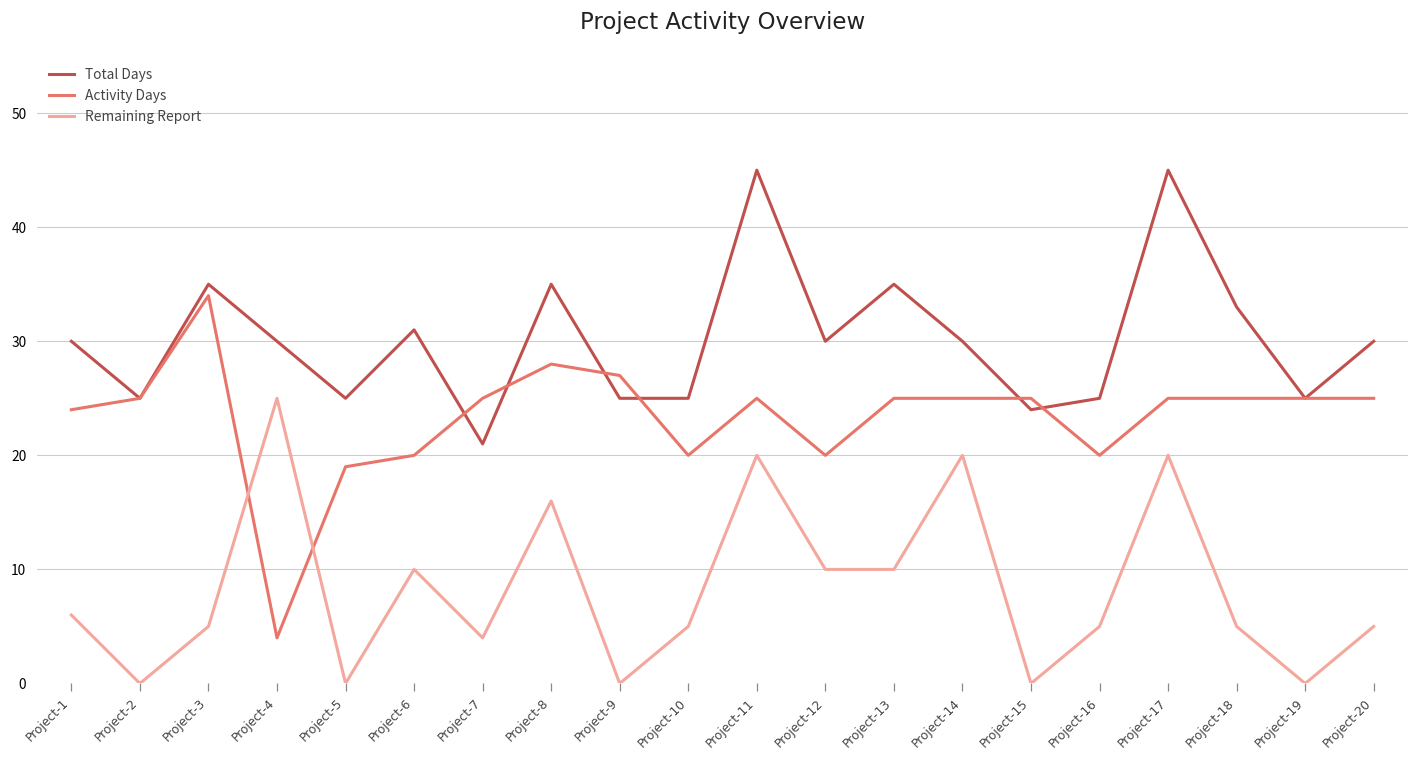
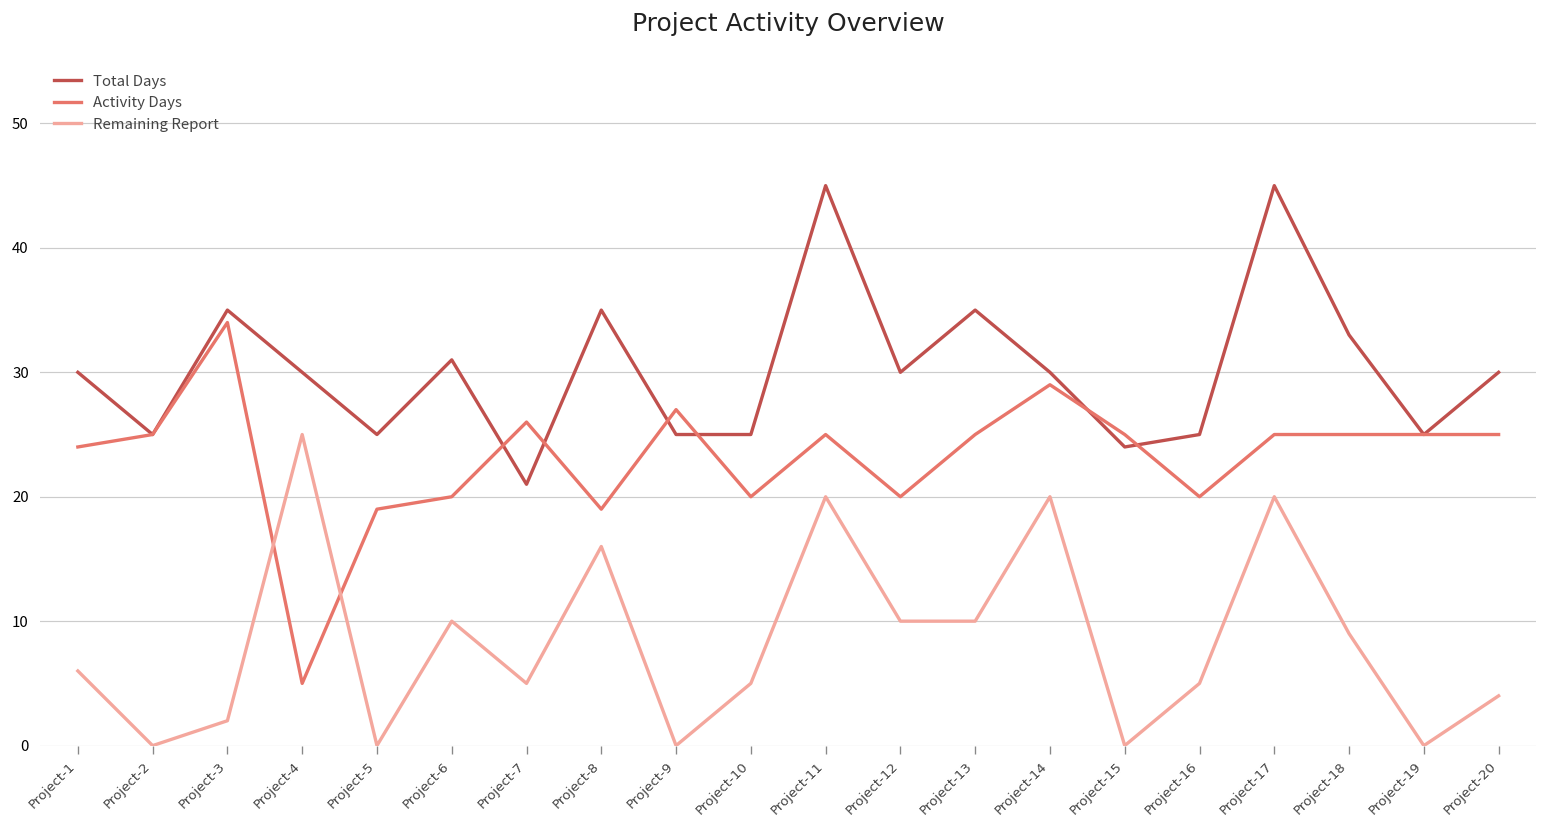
Remaining Report, Project-3: 5 -> 2
Activity Days, Project-4: 4 -> 5
Activity Days, Project-7: 25 -> 26
Remaining Report, Project-7: 4 -> 5
Activity Days, Project-8: 28 -> 19
Activity Days, Project-14: 25 -> 29
Remaining Report, Project-18: 5 -> 9
Remaining Report, Project-20: 5 -> 4
